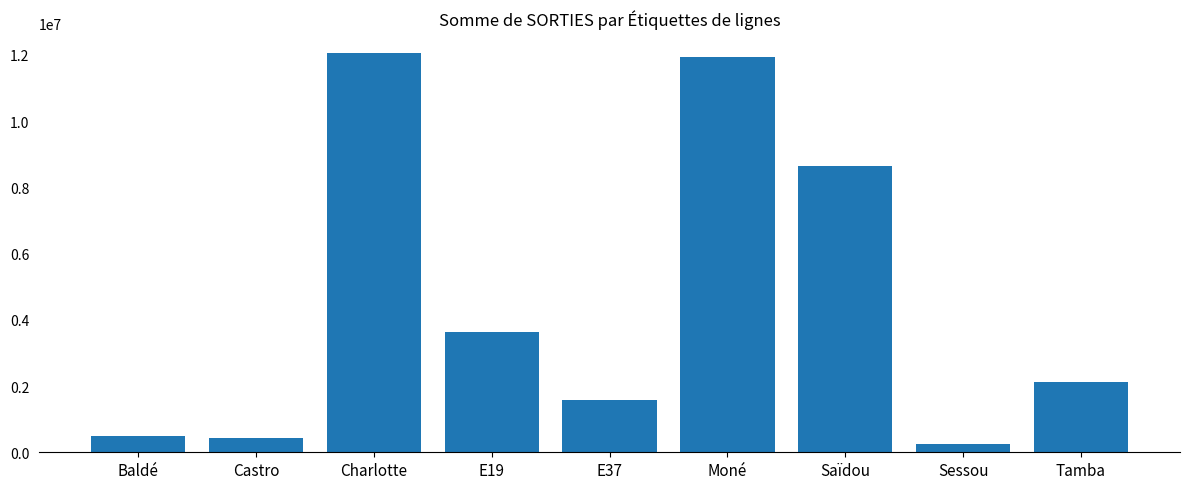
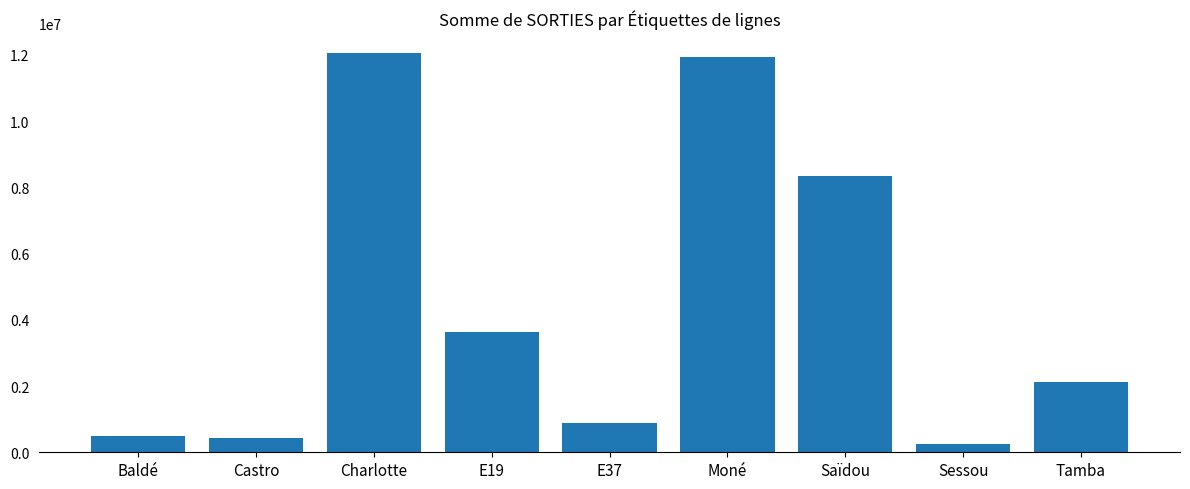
E37: 1600000 -> 900000
Saïdou: 8600000 -> 8300000
